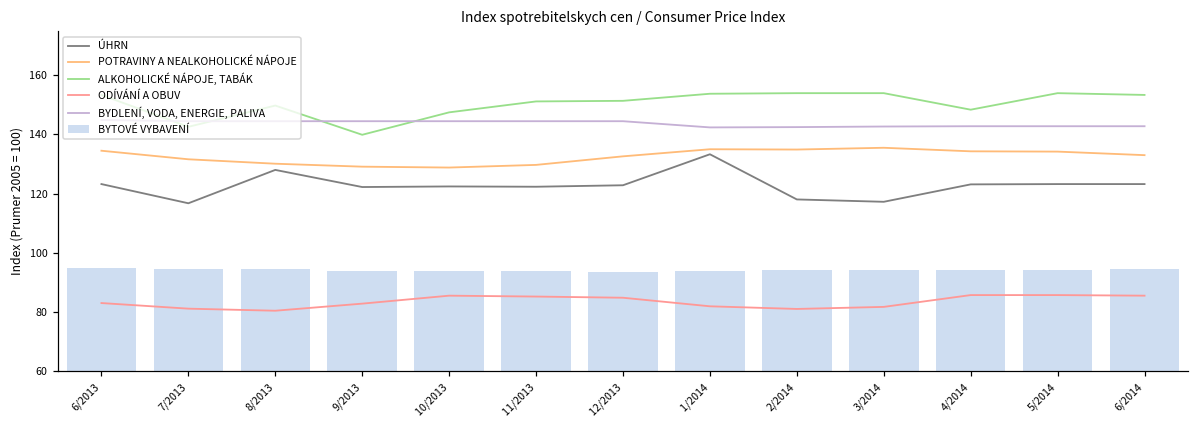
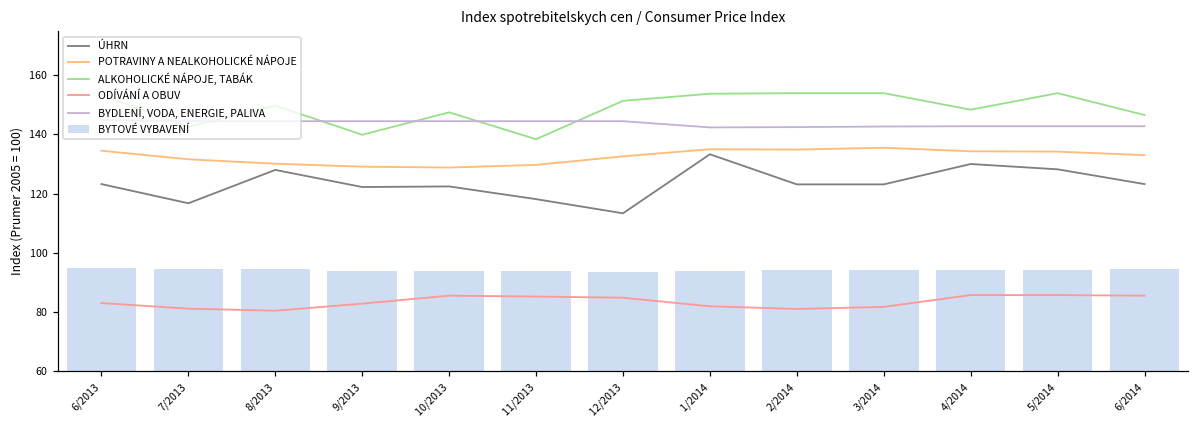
ÚHRN, 11/2013: 122 -> 118
ALKOHOLICKÉ NÁPOJE, TABÁK, 11/2013: 151 -> 138
ÚHRN, 12/2013: 123 -> 113
ÚHRN, 2/2014: 118 -> 123
ÚHRN, 3/2014: 117 -> 123
ÚHRN, 4/2014: 123 -> 130
ÚHRN, 5/2014: 123 -> 128
ALKOHOLICKÉ NÁPOJE, TABÁK, 6/2014: 153 -> 147
